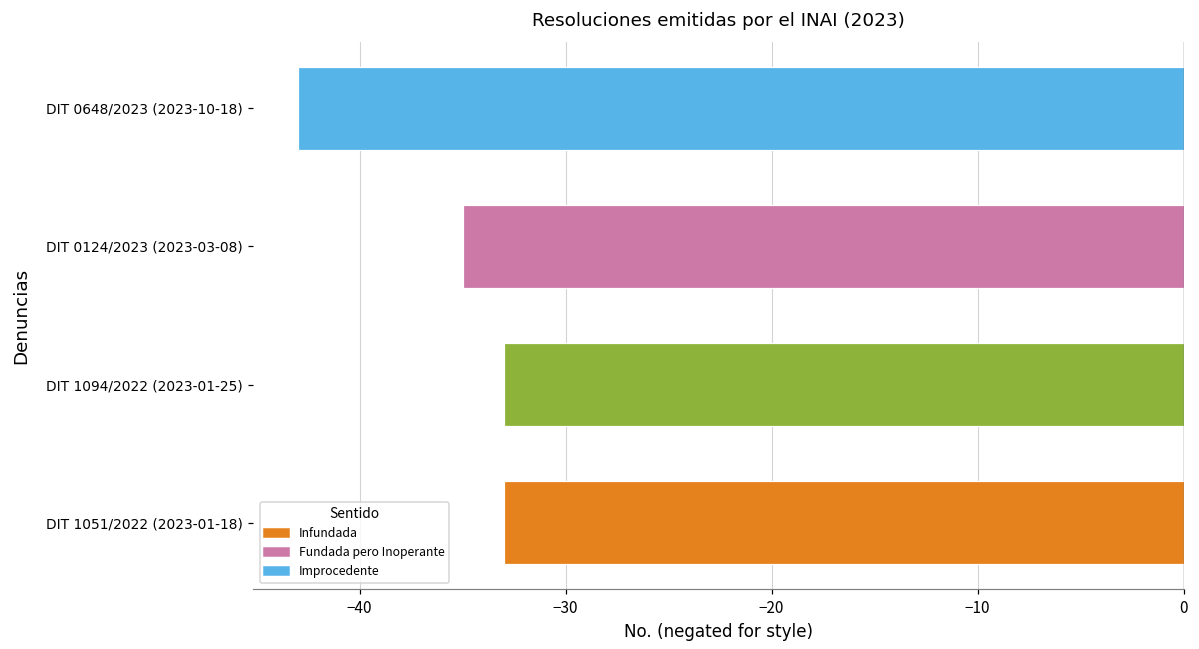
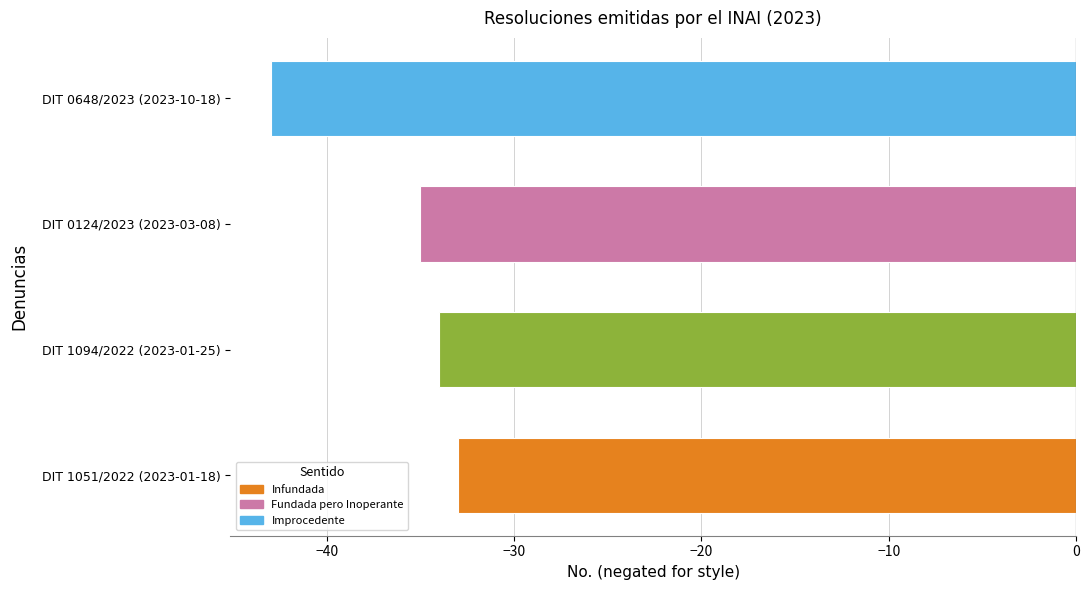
DIT 1094/2022 (2023-01-25): -33.0 -> -34.0
